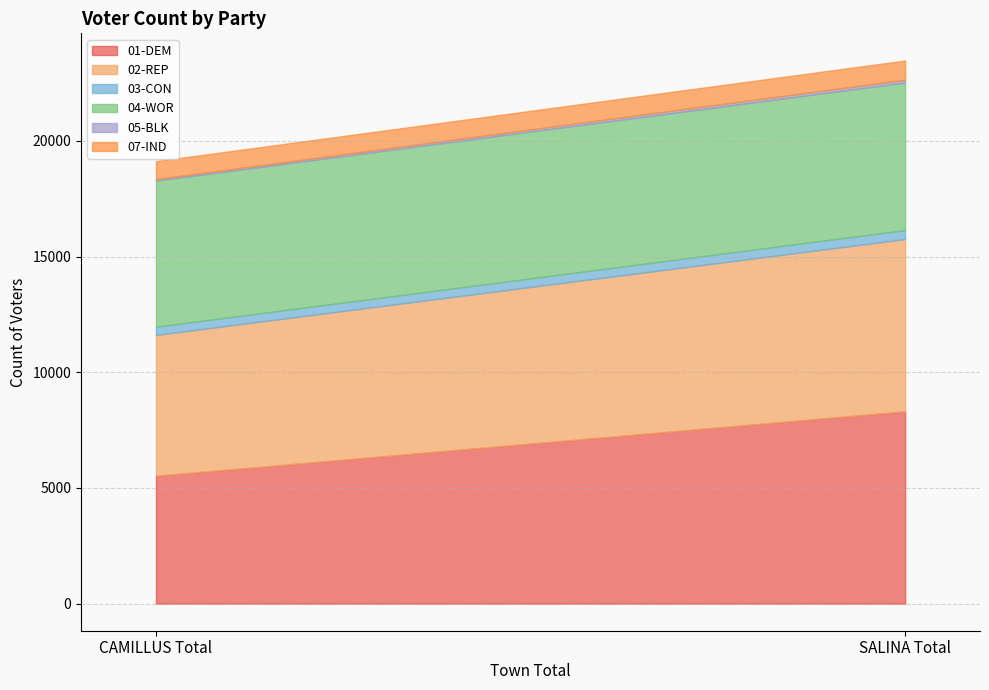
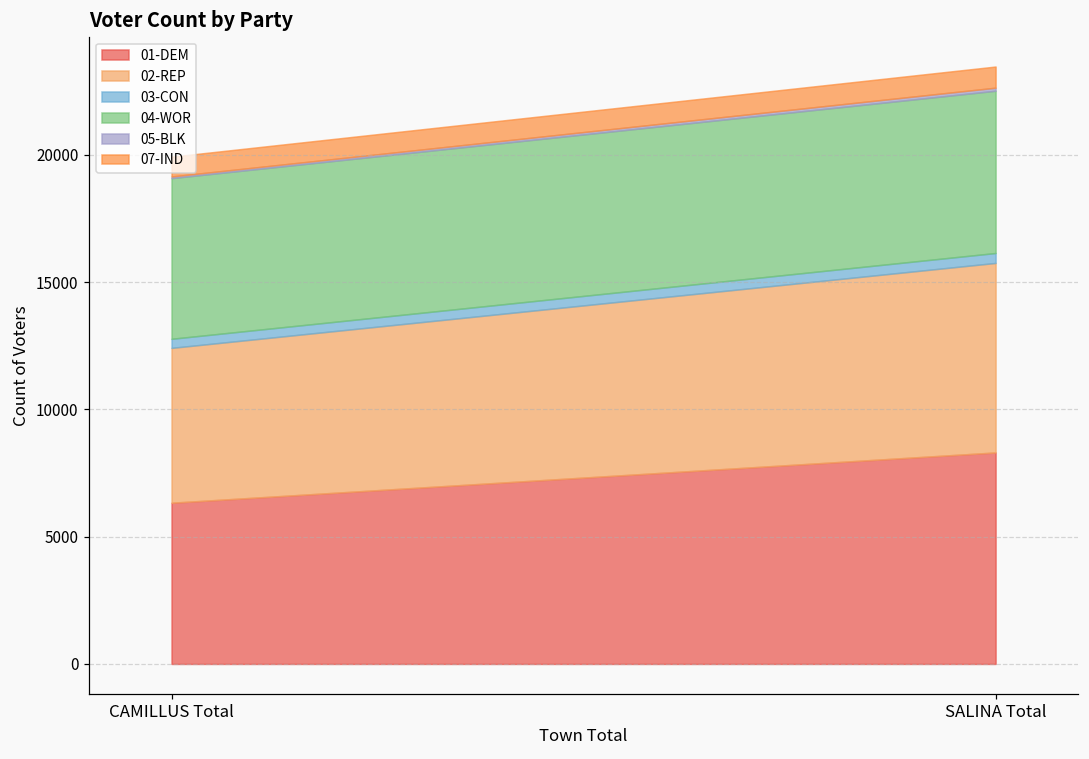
01-DEM, CAMILLUS Total: 5500 -> 6300
